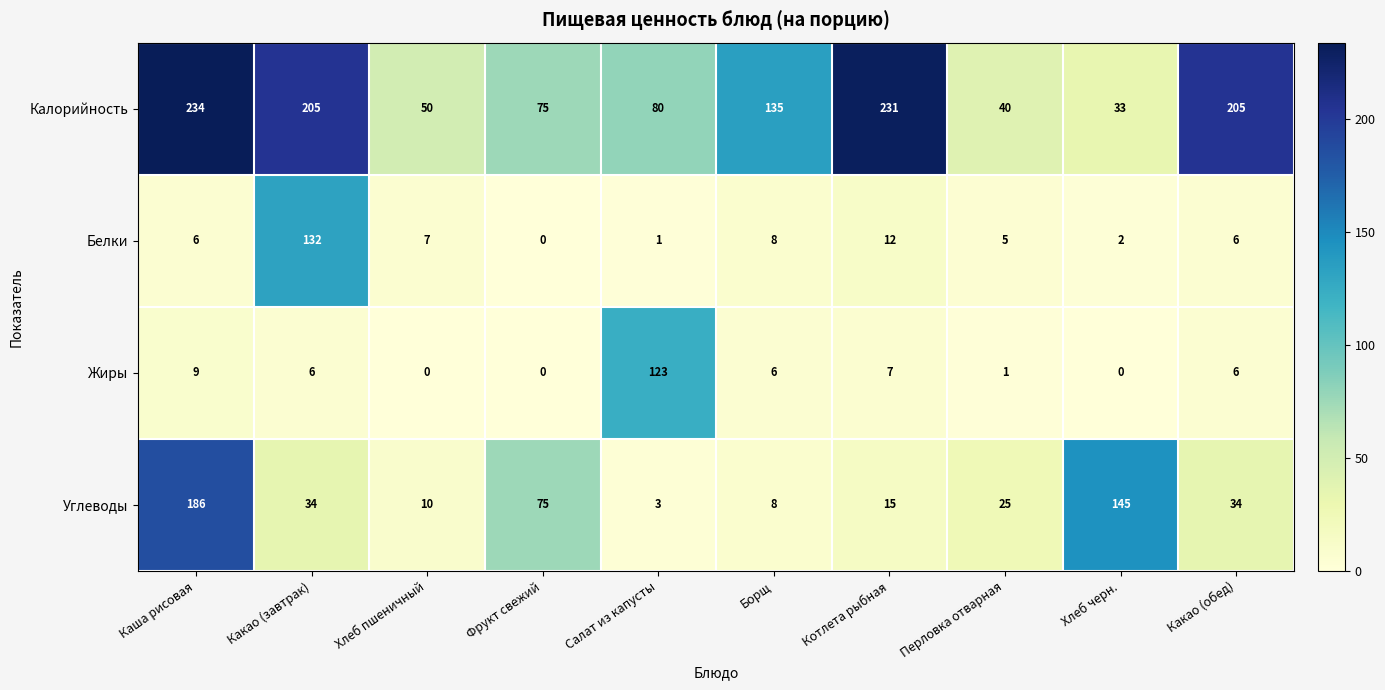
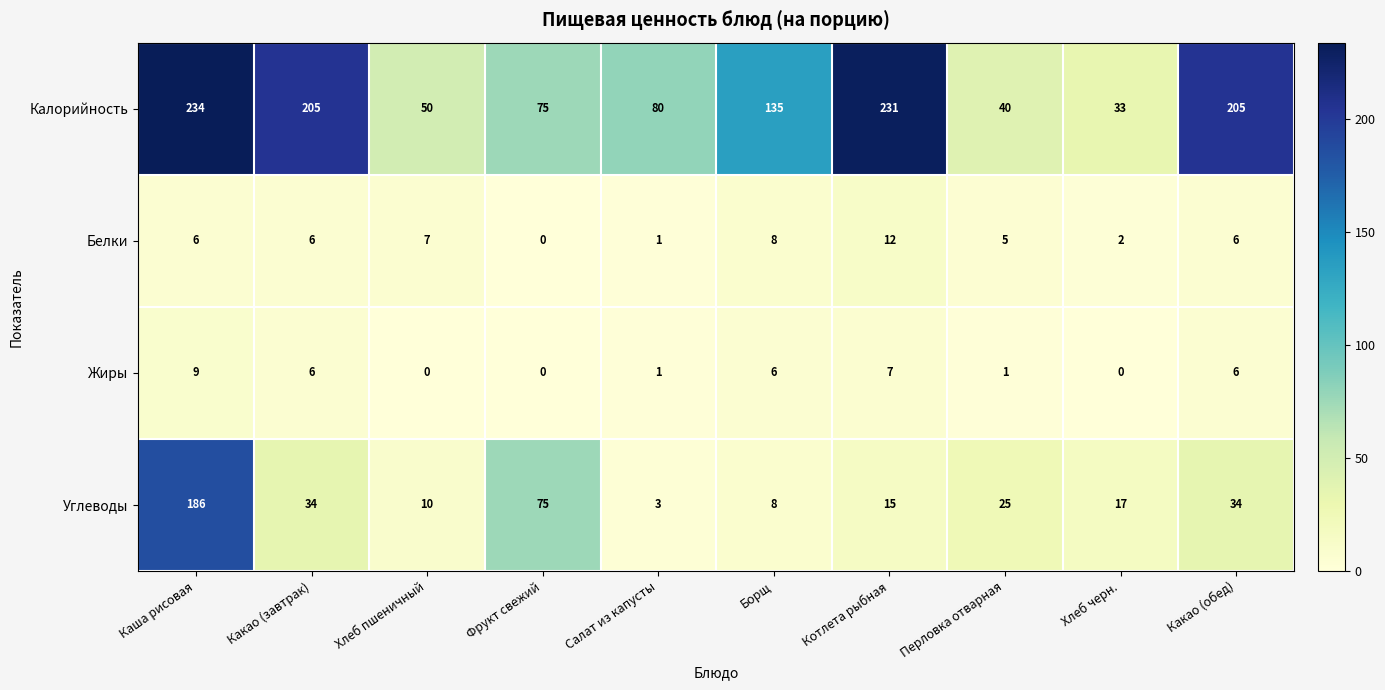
Белки, Какао (завтрак): 132 -> 6
Жиры, Салат из капусты: 123 -> 1
Углеводы, Хлеб черн.: 145 -> 17
